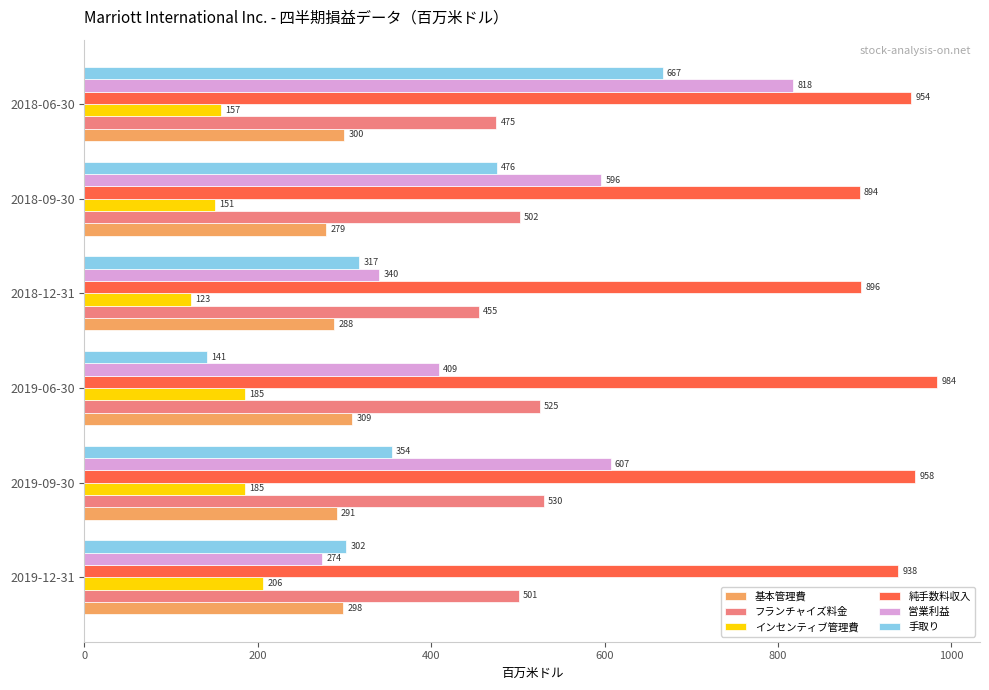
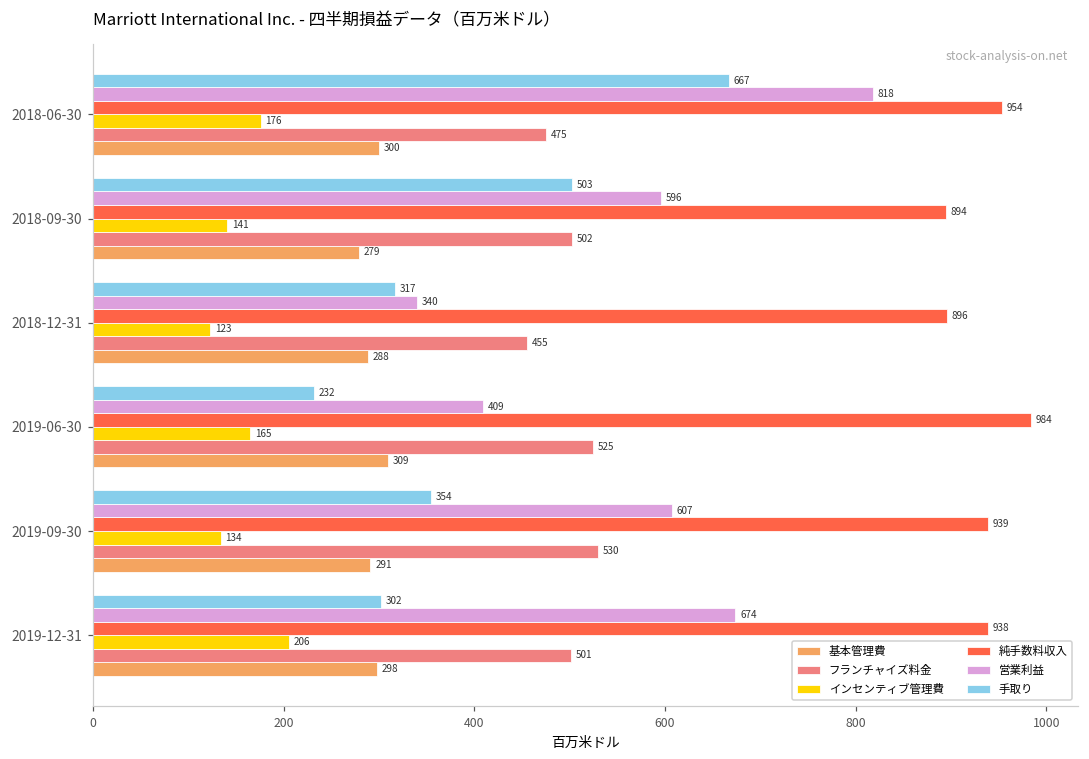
インセンティブ管理費, 2018-06-30: 157 -> 176
手取り, 2018-09-30: 476 -> 503
インセンティブ管理費, 2018-09-30: 151 -> 141
手取り, 2019-06-30: 141 -> 232
インセンティブ管理費, 2019-06-30: 185 -> 165
純手数料収入, 2019-09-30: 958 -> 939
インセンティブ管理費, 2019-09-30: 185 -> 134
営業利益, 2019-12-31: 274 -> 674
